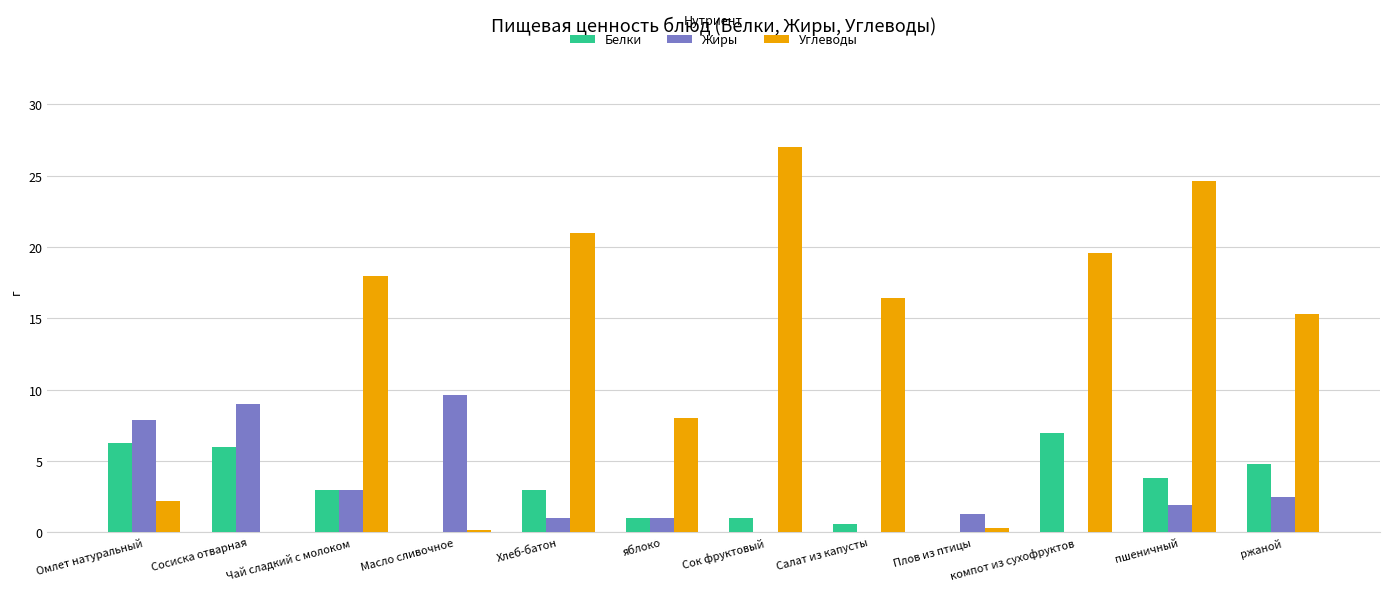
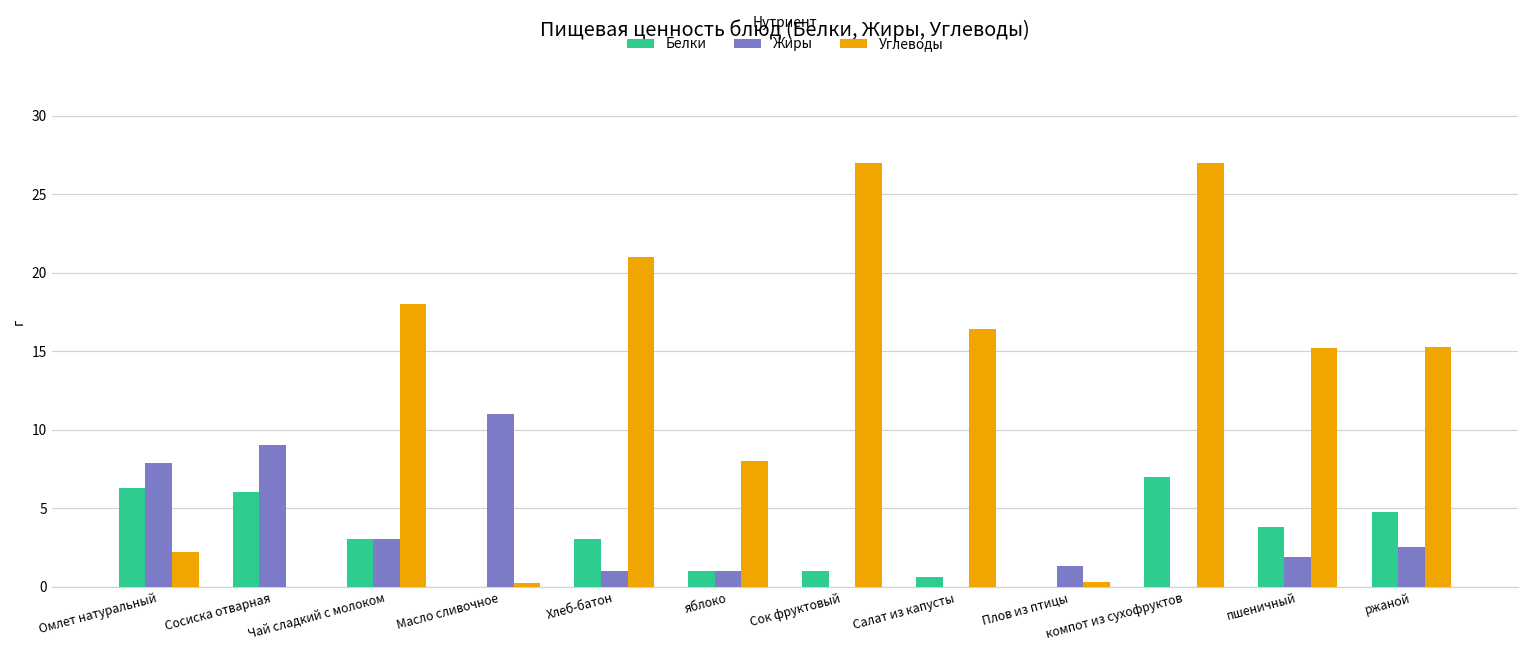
Жиры, Масло сливочное: 9.6 -> 11.0
Углеводы, компот из сухофруктов: 19.6 -> 27.0
Углеводы, пшеничный: 24.6 -> 15.2
